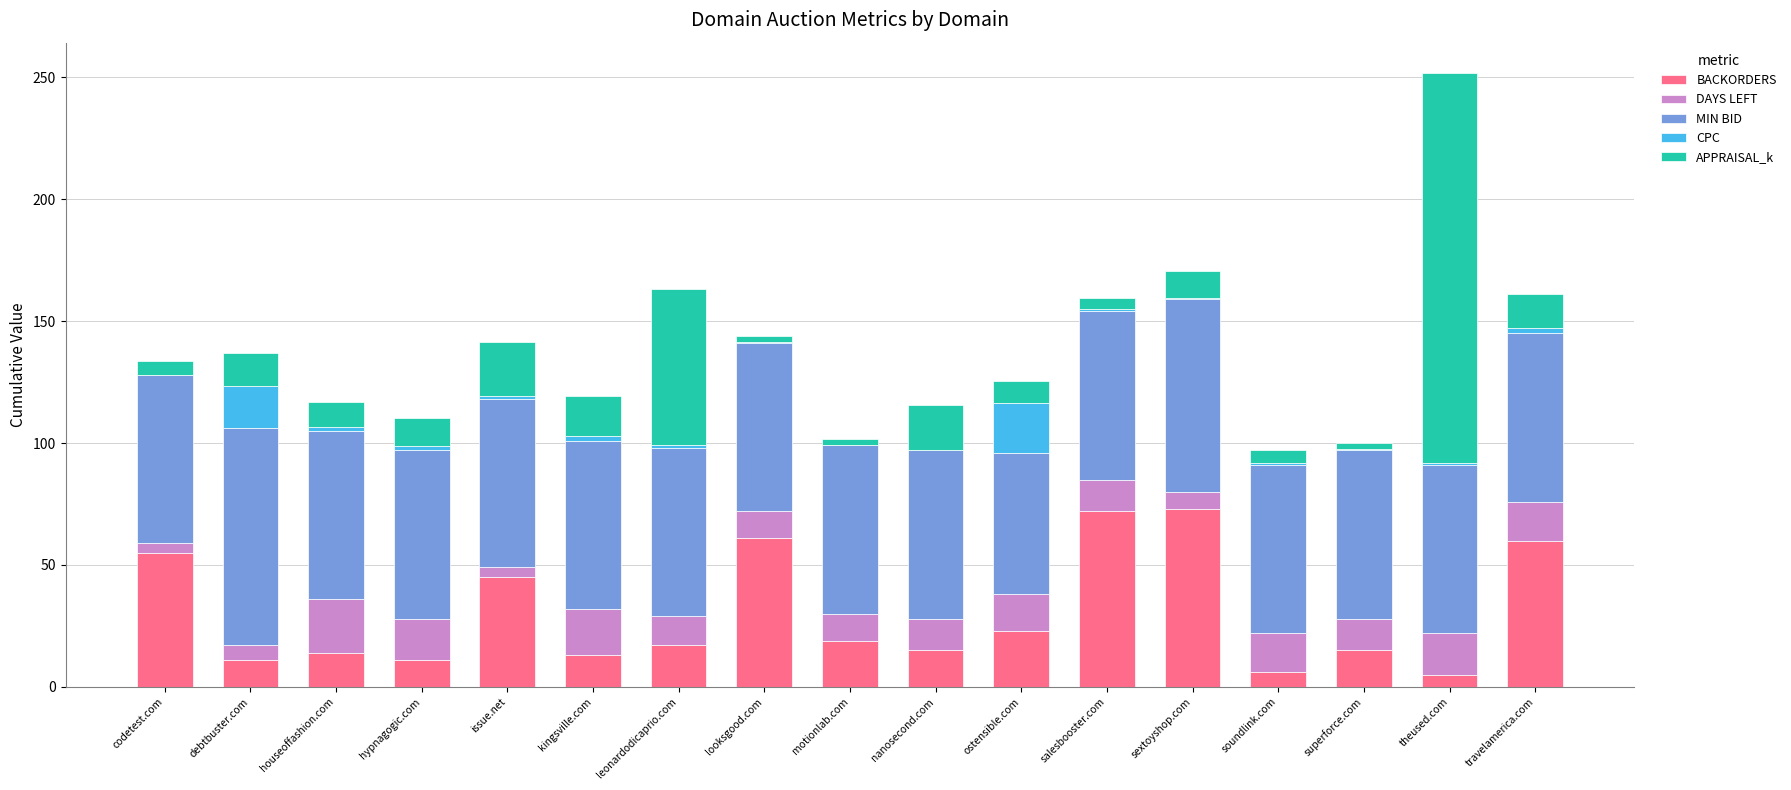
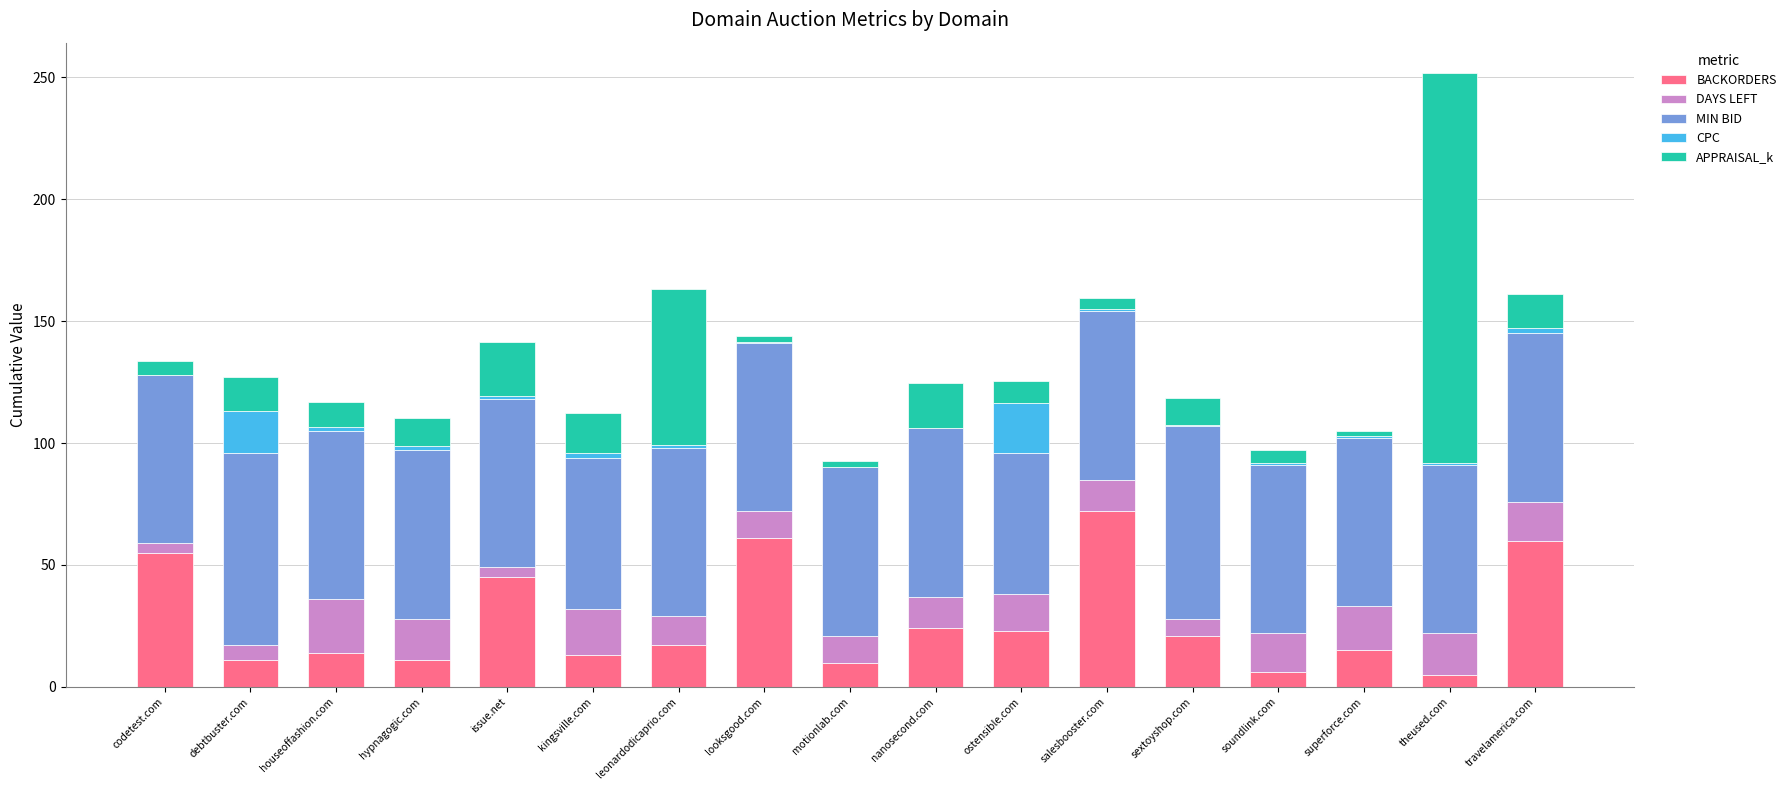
MIN BID, debtbuster.com: 89 -> 79
MIN BID, kingsville.com: 69 -> 62
BACKORDERS, motionlab.com: 19 -> 10
BACKORDERS, nanosecond.com: 15 -> 24
BACKORDERS, sextoyshop.com: 73 -> 21
DAYS LEFT, superforce.com: 13 -> 18
